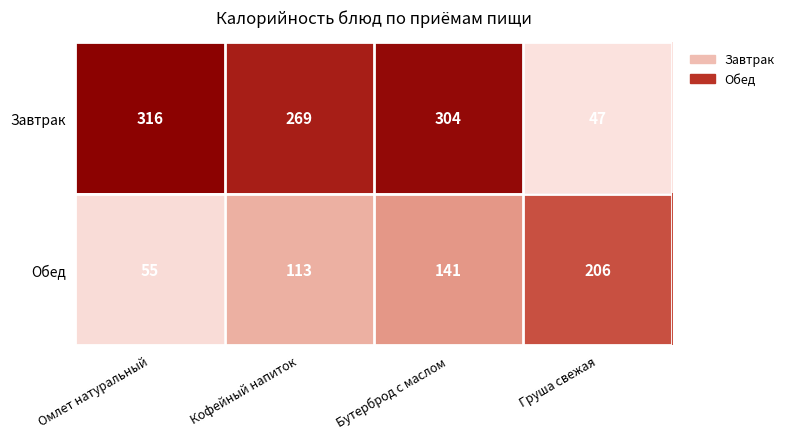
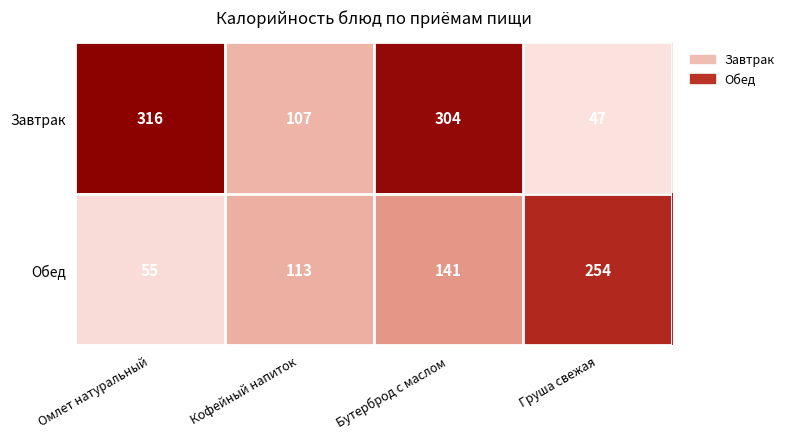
Завтрак, Кофейный напиток: 269 -> 107
Обед, Груша свежая: 206 -> 254
